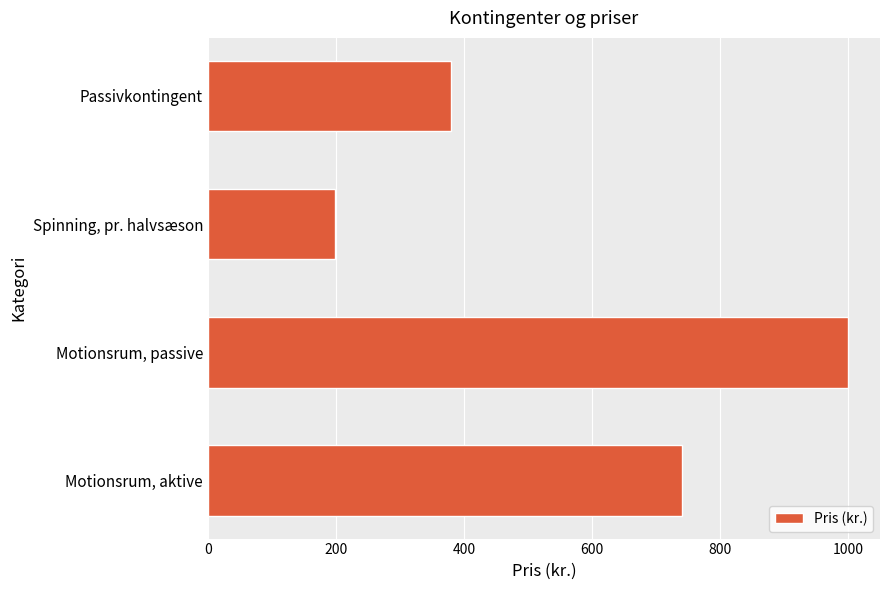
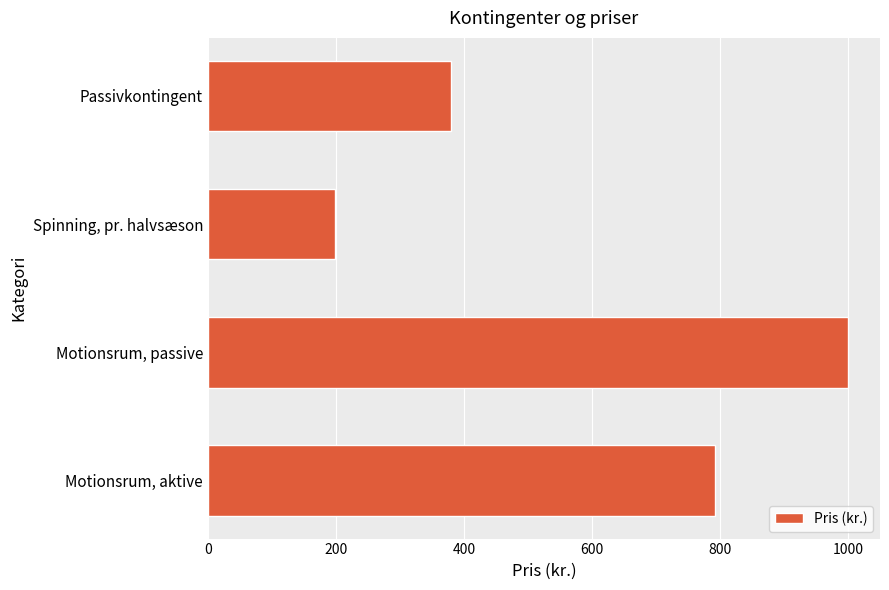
Motionsrum, aktive: 740 -> 790
